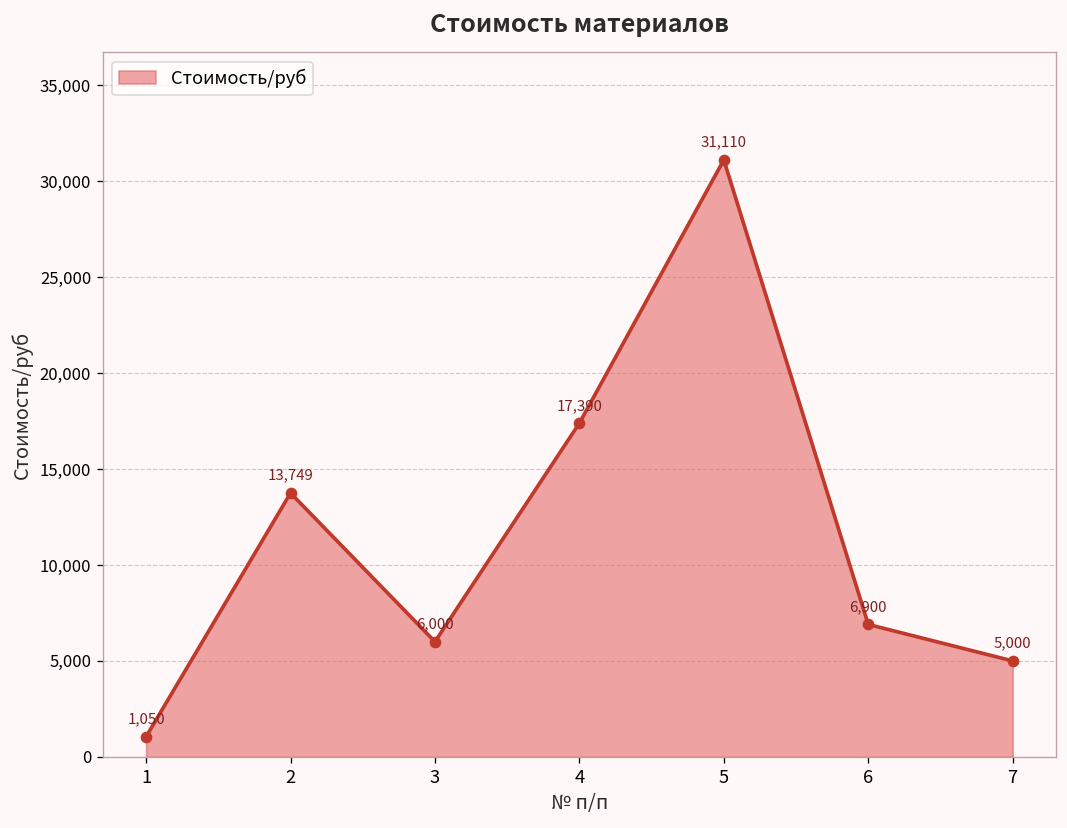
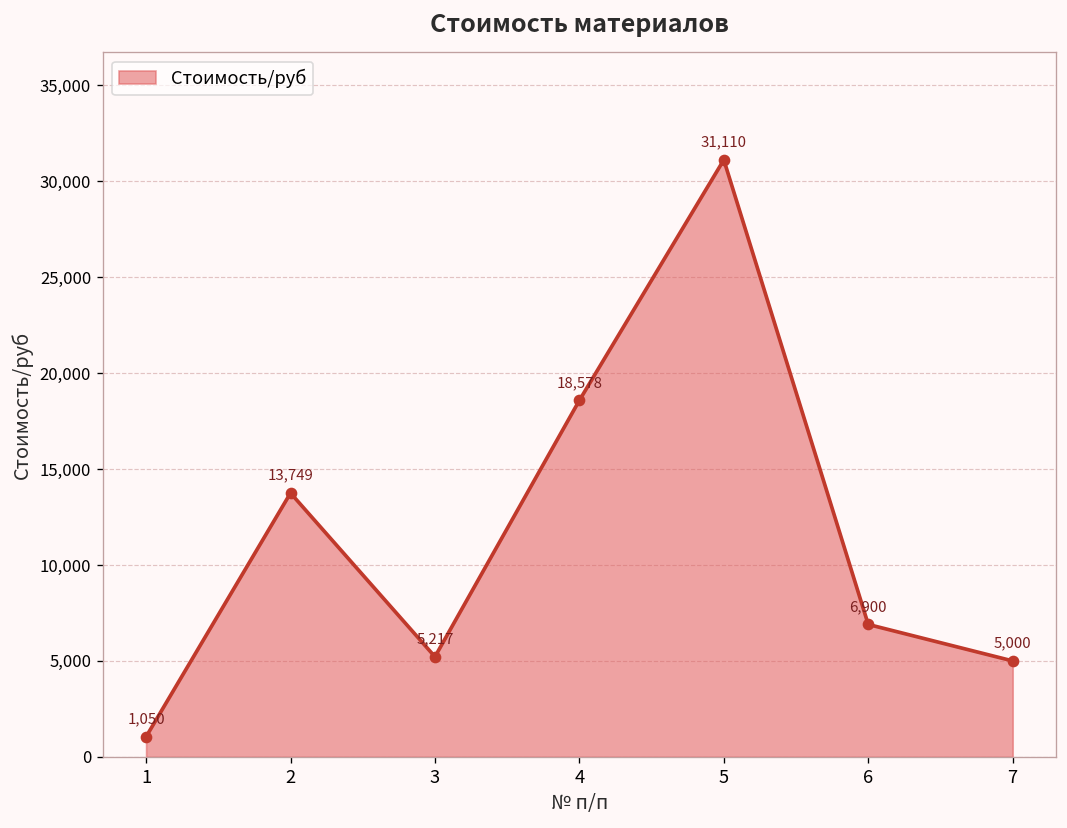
3: 6,000 -> 5,217
4: 17,390 -> 18,578
